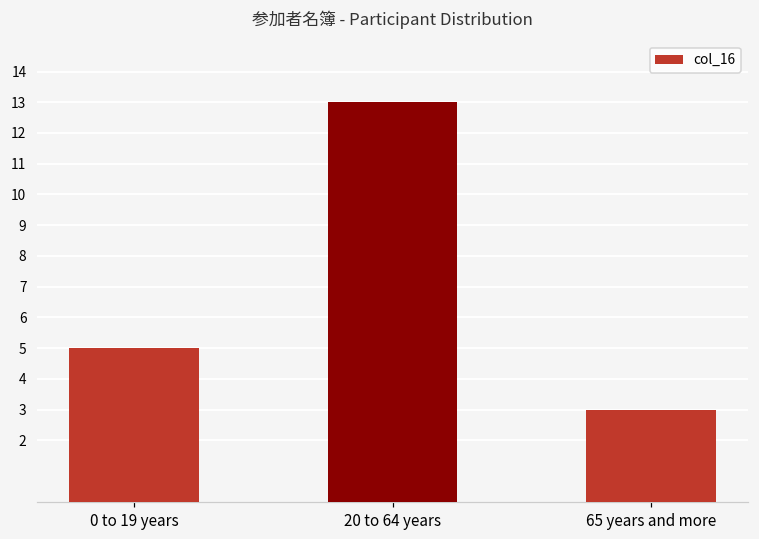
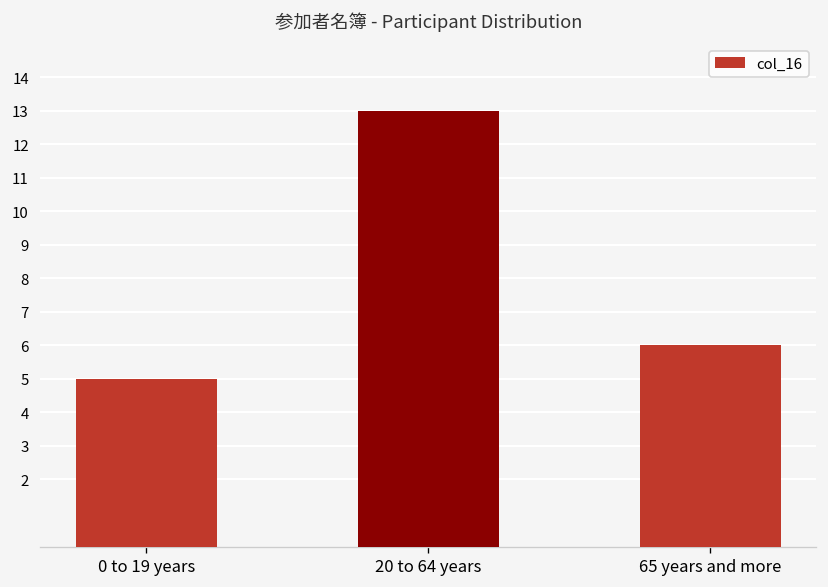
65 years and more: 3 -> 6
